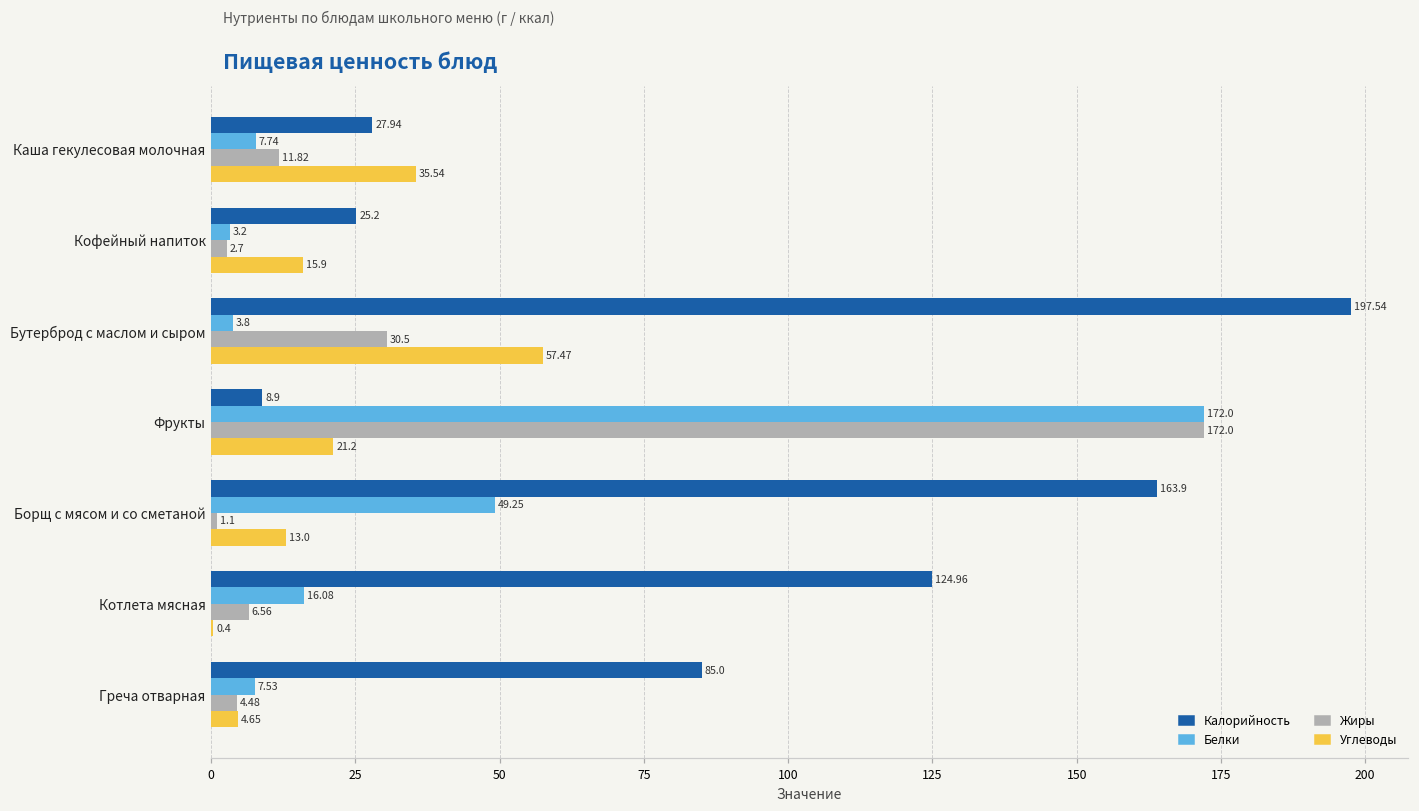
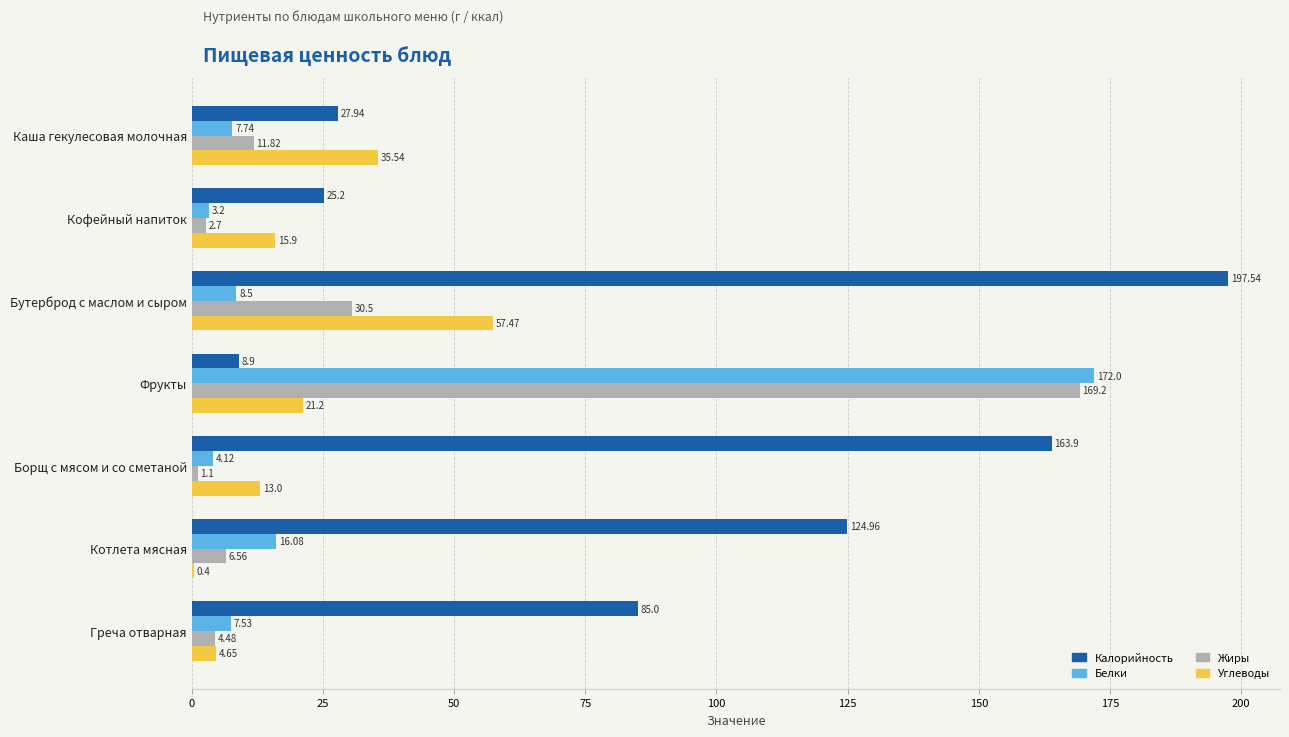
Белки, Бутерброд с маслом и сыром: 3.8 -> 8.5
Жиры, Фрукты: 172.0 -> 169.2
Белки, Борщ с мясом и со сметаной: 49.25 -> 4.12
